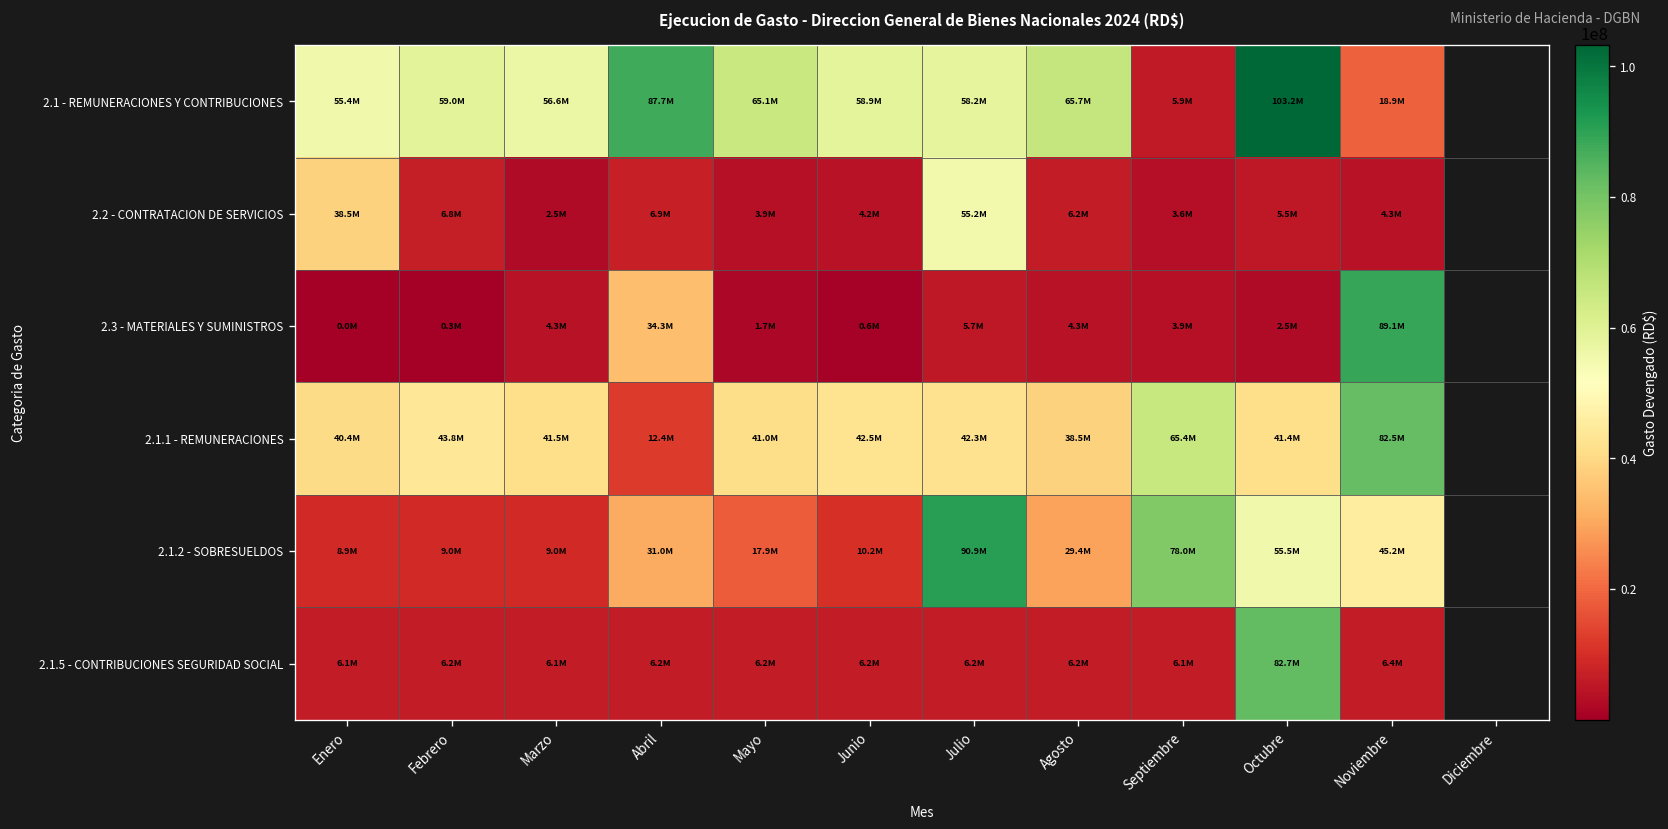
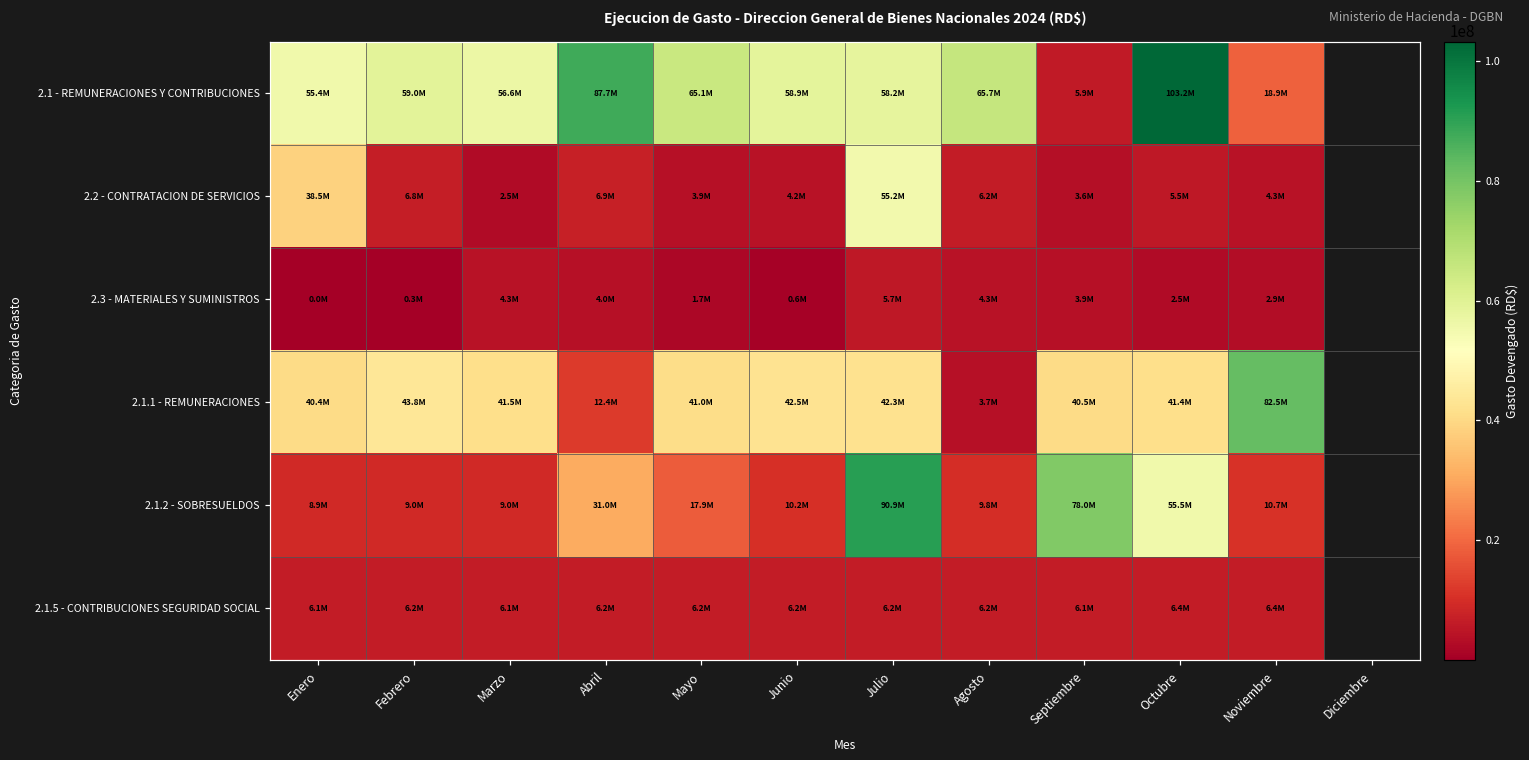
2.3 - MATERIALES Y SUMINISTROS, Abril: 34.3M -> 4.0M
2.3 - MATERIALES Y SUMINISTROS, Noviembre: 89.1M -> 2.9M
2.1.1 - REMUNERACIONES, Agosto: 38.5M -> 3.7M
2.1.1 - REMUNERACIONES, Septiembre: 65.4M -> 40.5M
2.1.2 - SOBRESUELDOS, Agosto: 29.4M -> 9.8M
2.1.2 - SOBRESUELDOS, Noviembre: 45.2M -> 10.7M
2.1.5 - CONTRIBUCIONES SEGURIDAD SOCIAL, Octubre: 82.7M -> 6.4M
